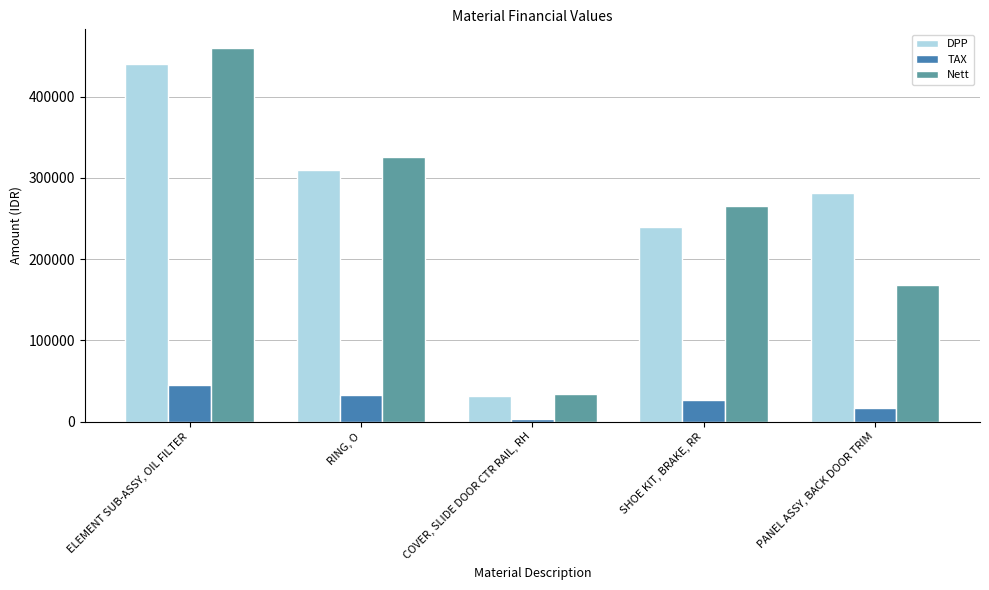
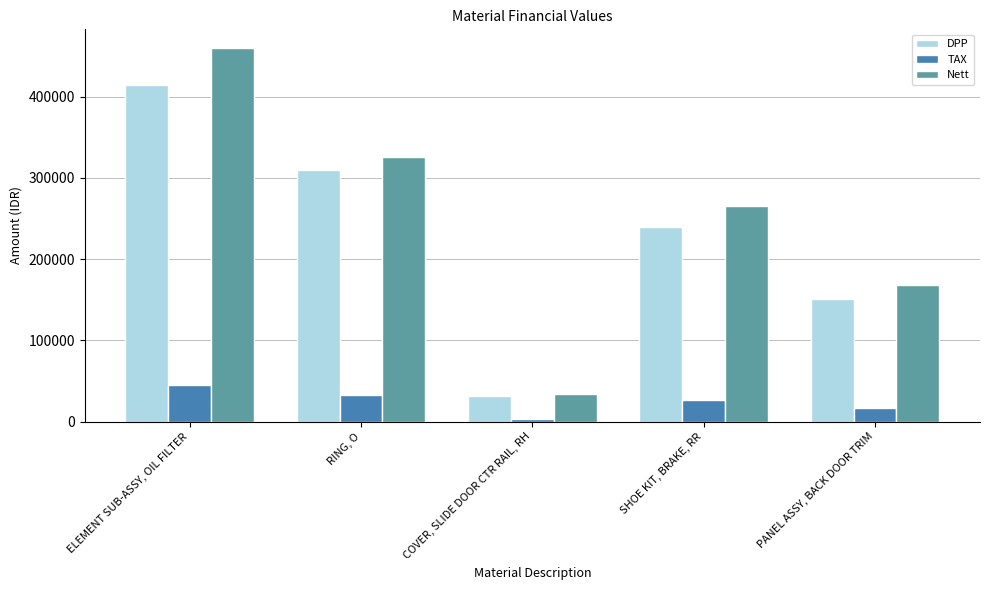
DPP, ELEMENT SUB-ASSY, OIL FILTER: 440000 -> 410000
DPP, PANEL ASSY, BACK DOOR TRIM: 280000 -> 150000
